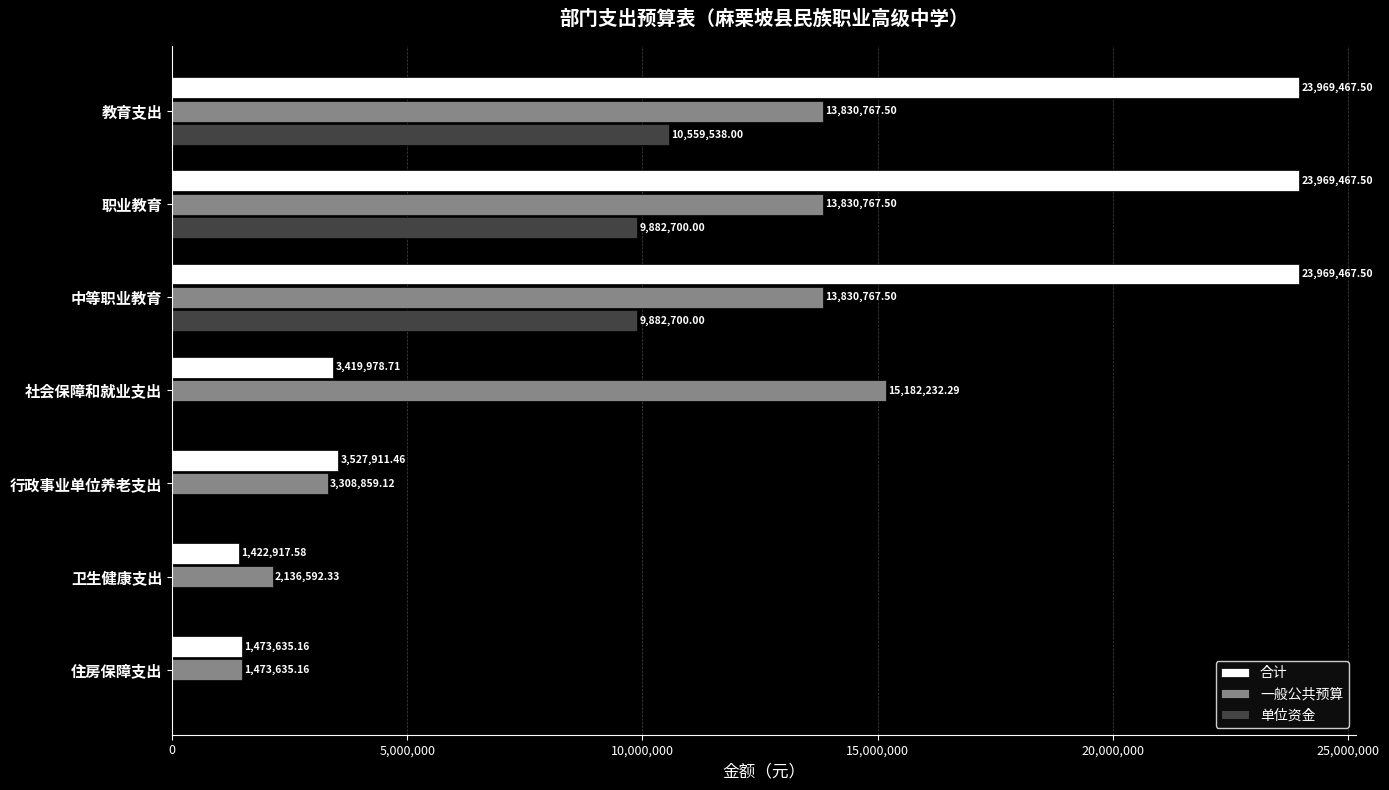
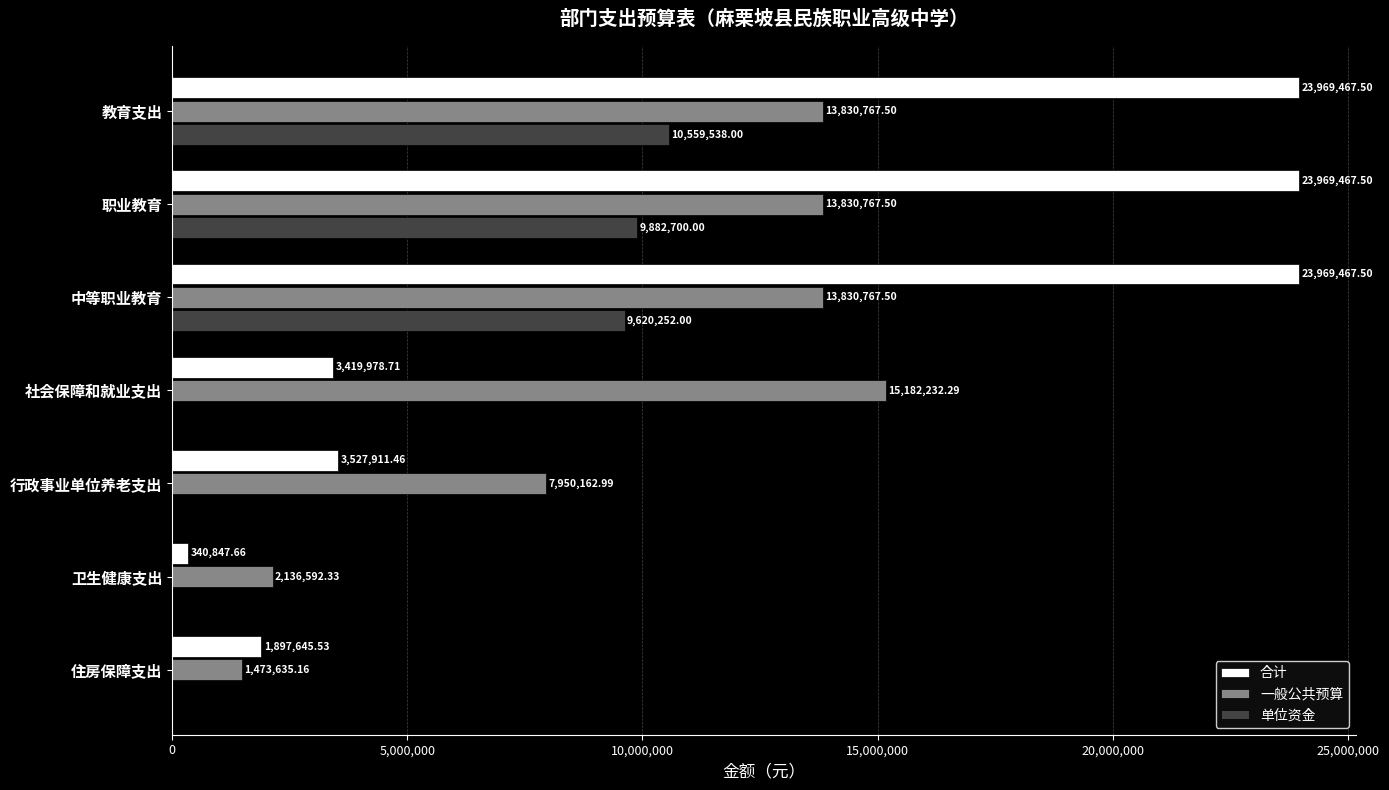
单位资金, 中等职业教育: 9,882,700.00 -> 9,620,252.00
一般公共预算, 行政事业单位养老支出: 3,308,859.12 -> 7,950,162.99
合计, 卫生健康支出: 1,422,917.58 -> 340,847.66
合计, 住房保障支出: 1,473,635.16 -> 1,897,645.53
